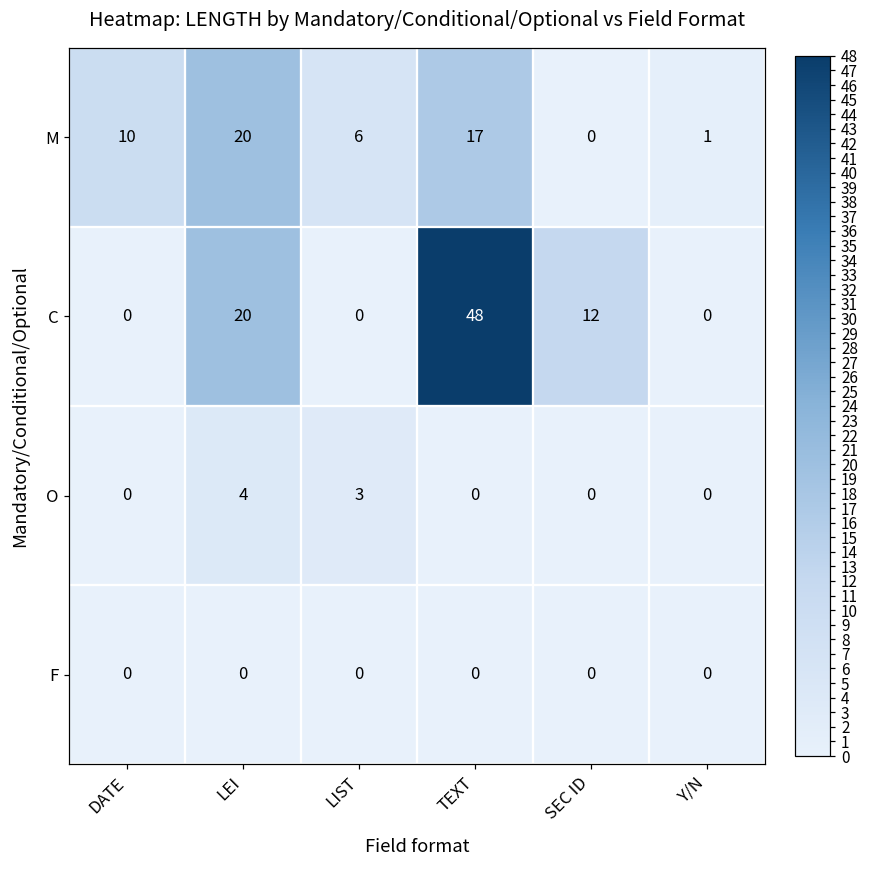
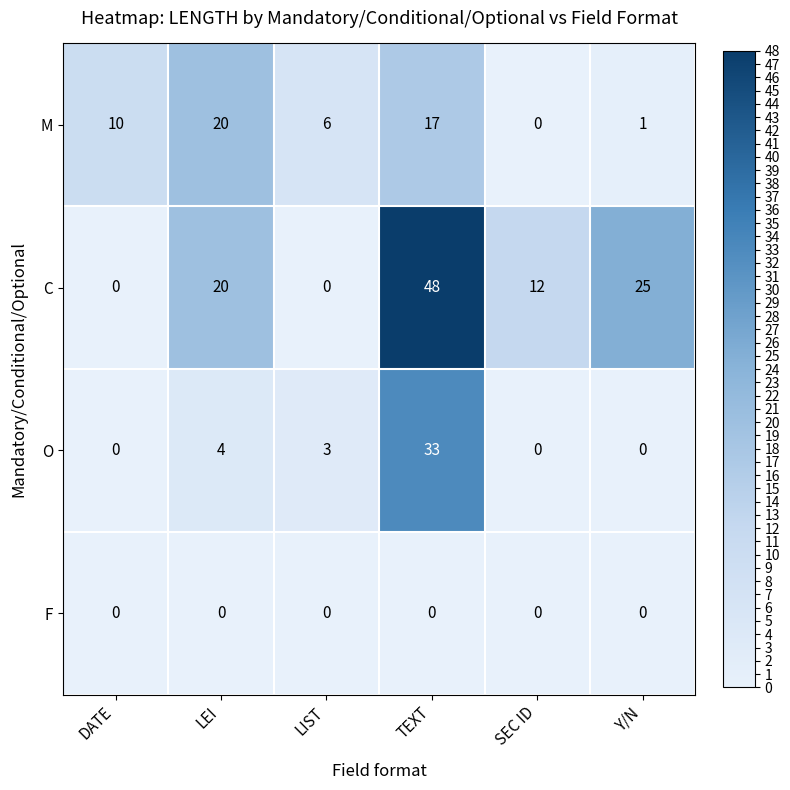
C, Y/N: 0 -> 25
O, TEXT: 0 -> 33
